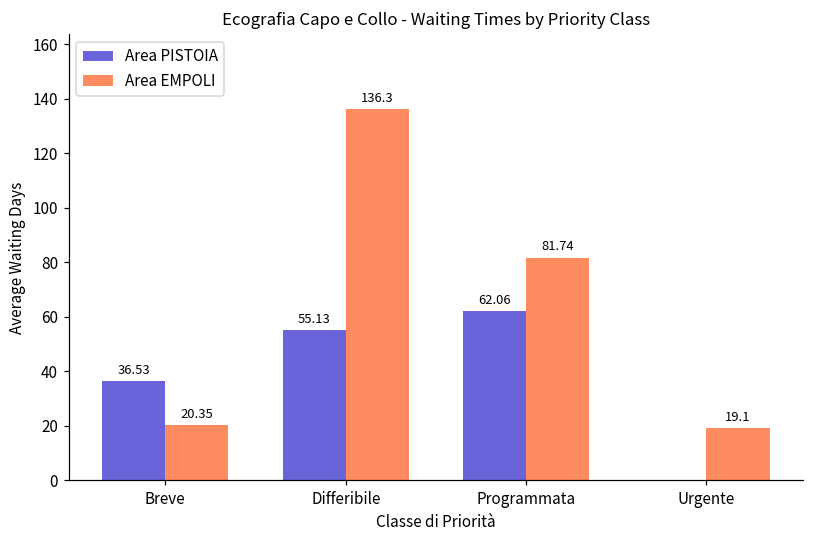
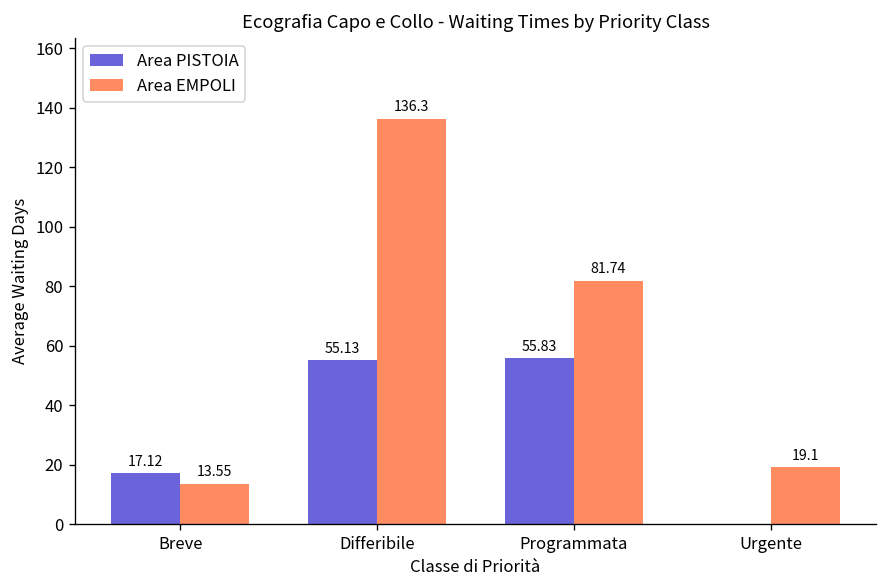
Area PISTOIA, Breve: 36.53 -> 17.12
Area EMPOLI, Breve: 20.35 -> 13.55
Area PISTOIA, Programmata: 62.06 -> 55.83
